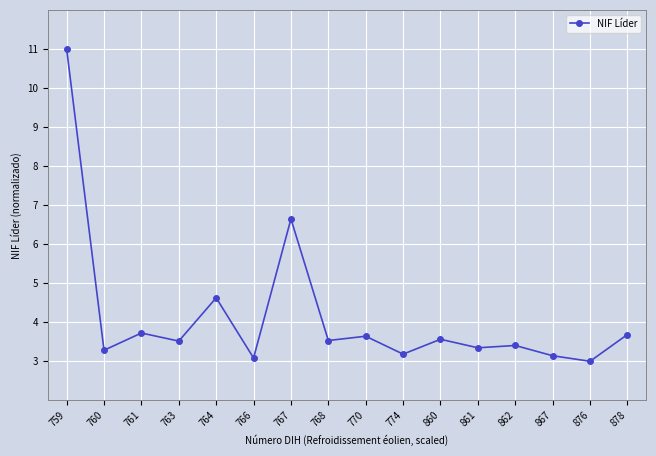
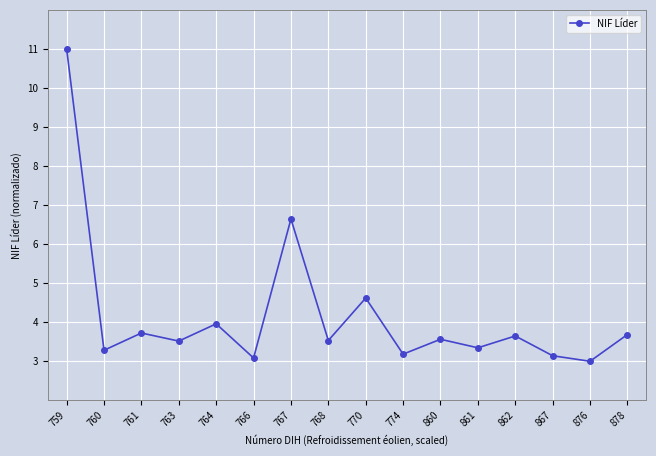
764: 4.6 -> 4.0
770: 3.6 -> 4.6
862: 3.4 -> 3.6
